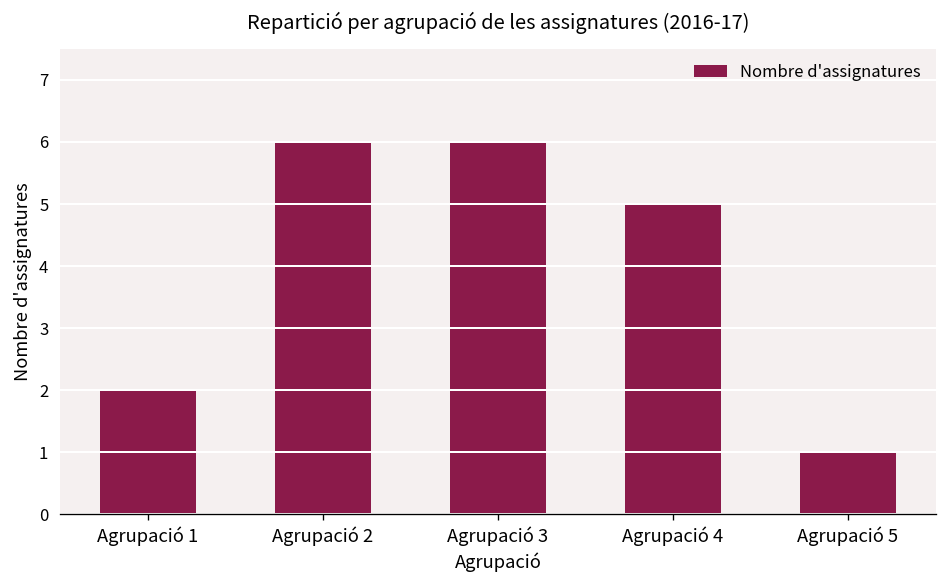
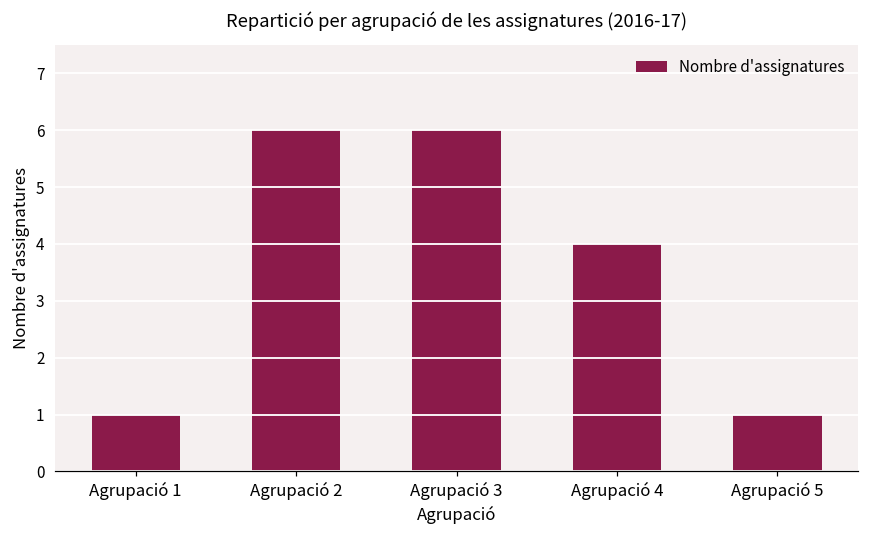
Agrupació 1: 2 -> 1
Agrupació 4: 5 -> 4
